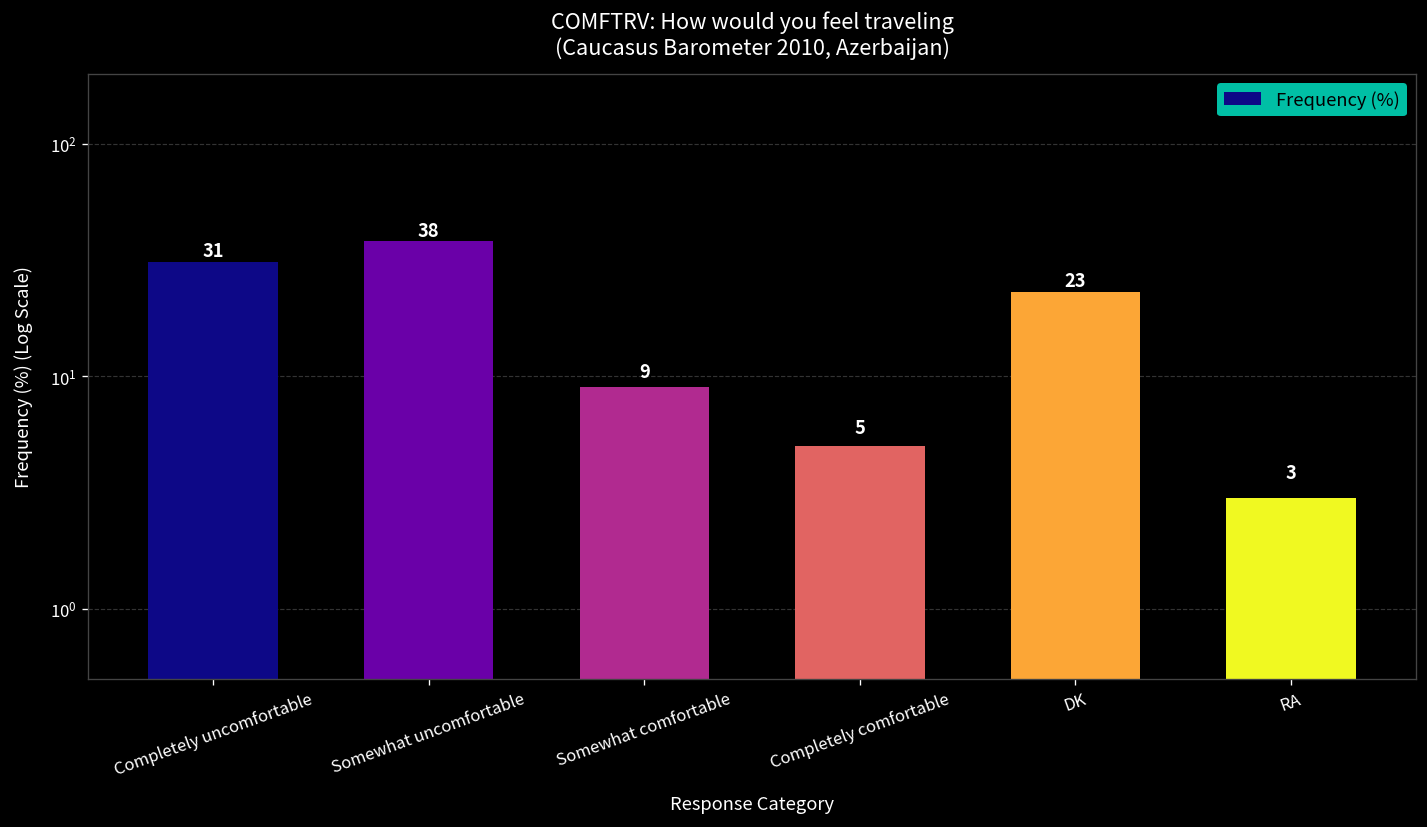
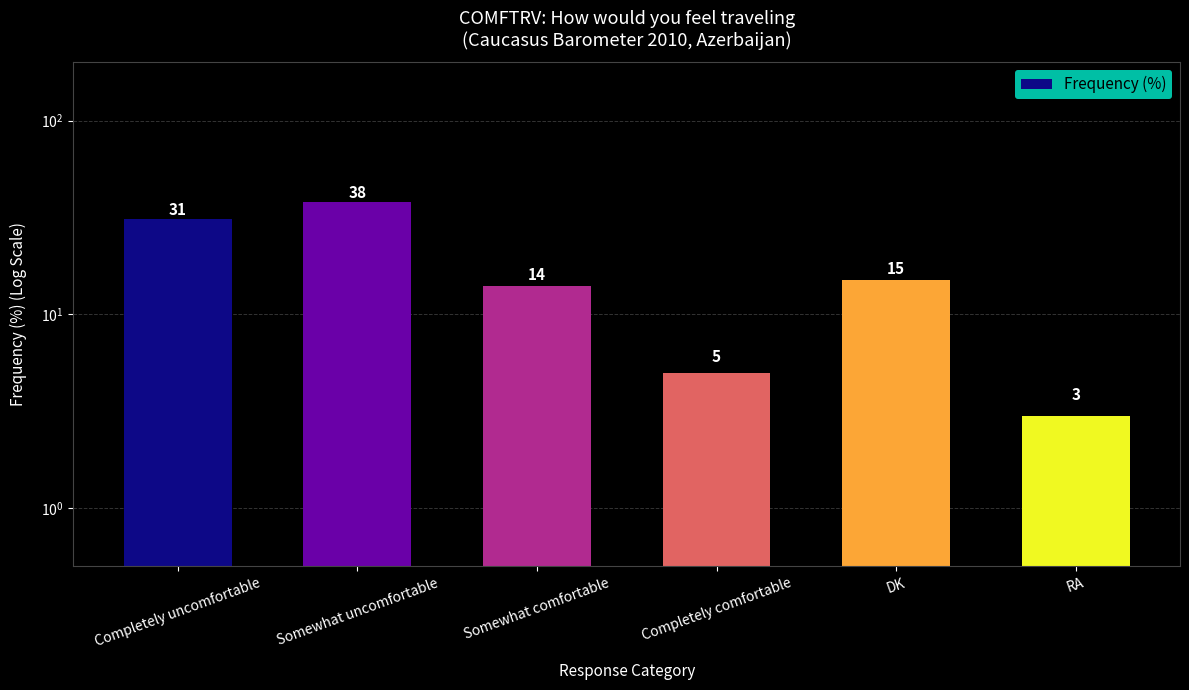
Somewhat comfortable: 9 -> 14
DK: 23 -> 15
